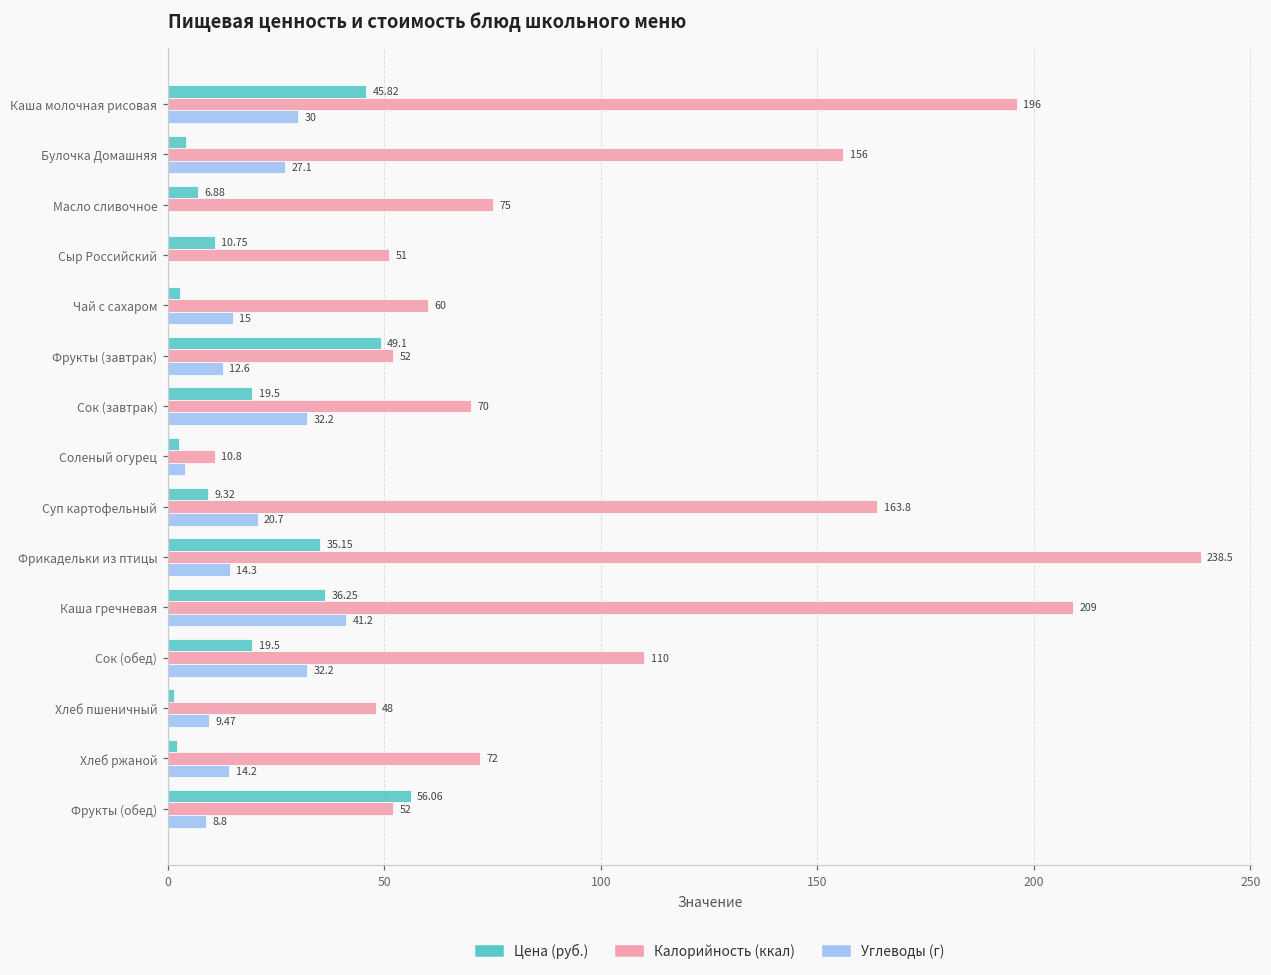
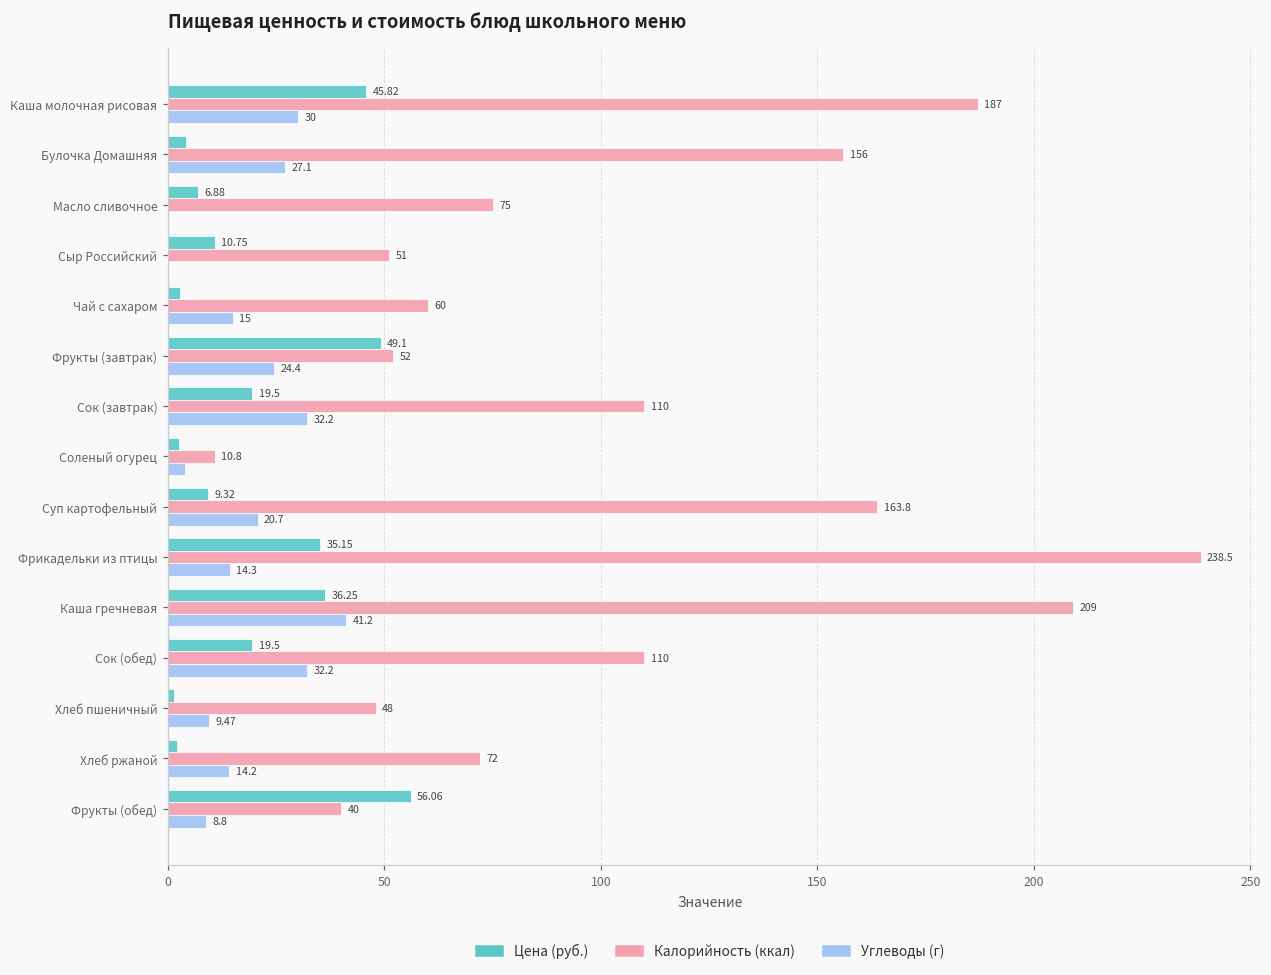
Калорийность (ккал), Каша молочная рисовая: 196 -> 187
Углеводы (г), Фрукты (завтрак): 12.6 -> 24.4
Калорийность (ккал), Сок (завтрак): 70 -> 110
Калорийность (ккал), Фрукты (обед): 52 -> 40
